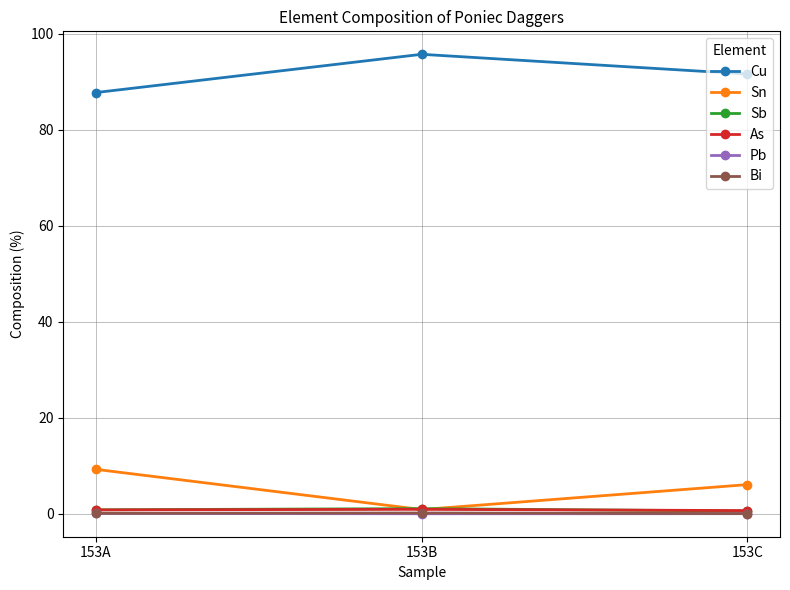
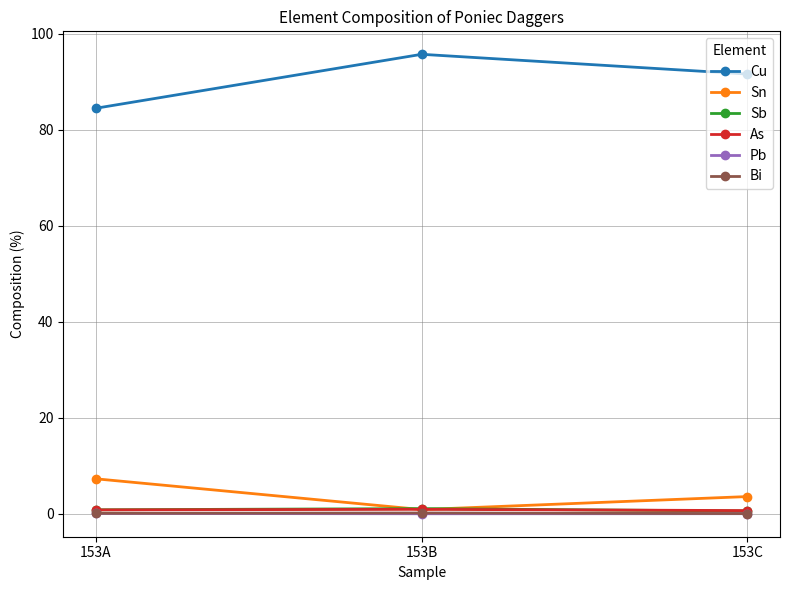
Cu, 153A: 88 -> 84
Sn, 153A: 9 -> 7
Sn, 153C: 6 -> 4
